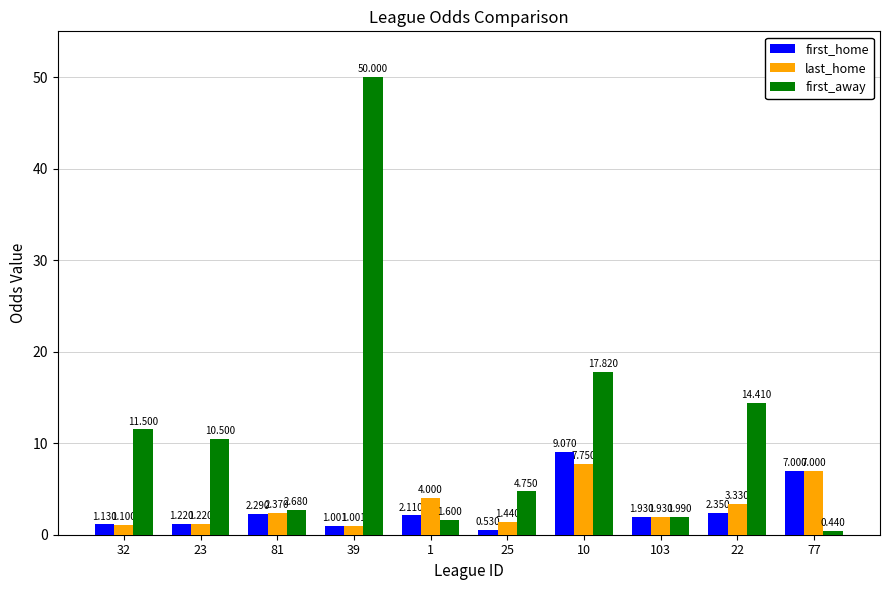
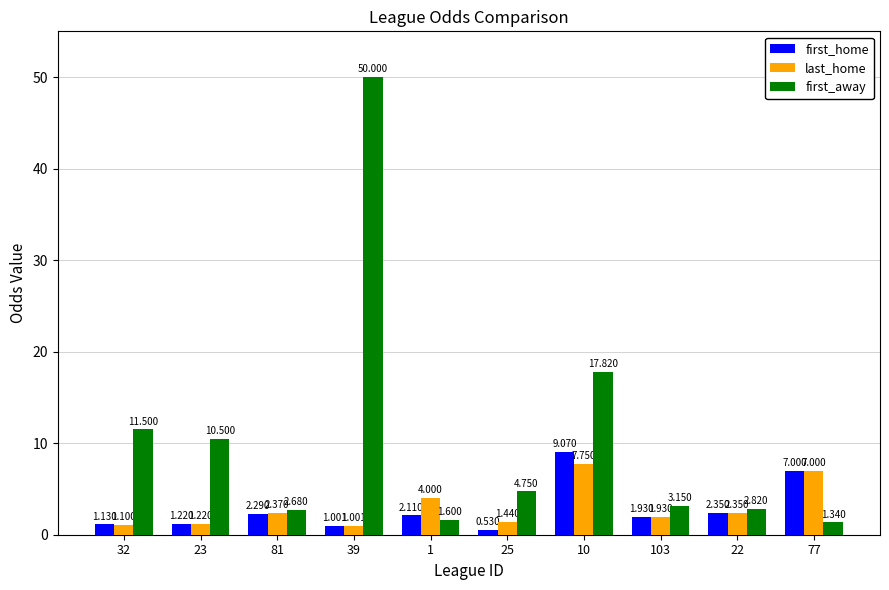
first_away, 103: 1.990 -> 3.150
last_home, 22: 3.330 -> 2.350
first_away, 22: 14.410 -> 2.820
first_away, 77: 0.440 -> 1.340
